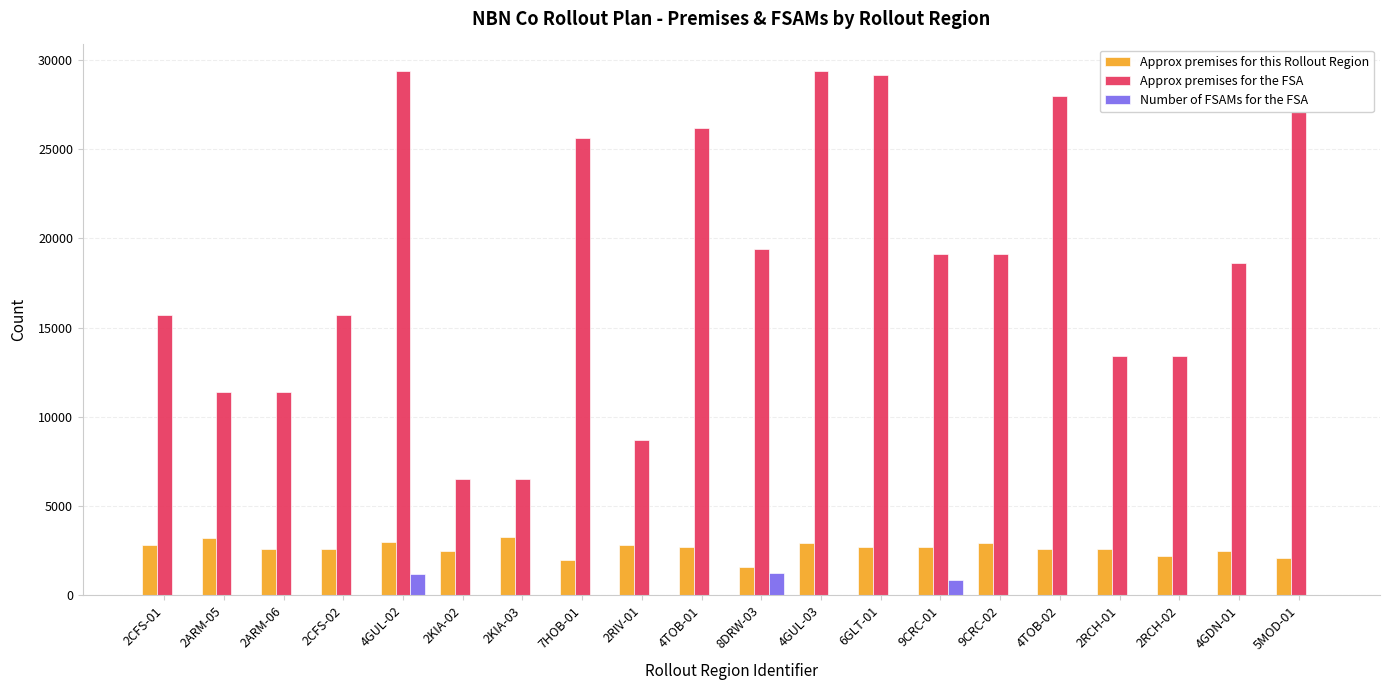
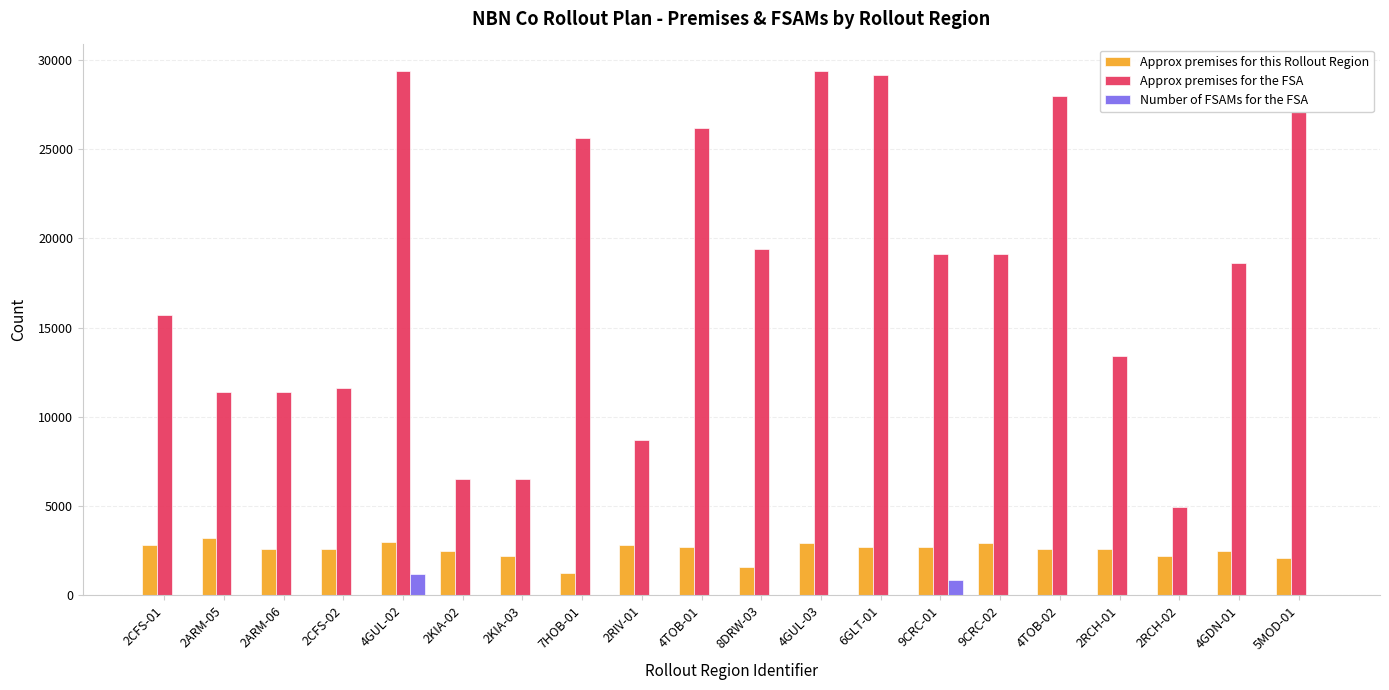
Approx premises for the FSA, 2CFS-02: 15700 -> 11600
Approx premises for this Rollout Region, 2KIA-03: 3200 -> 2200
Approx premises for this Rollout Region, 7HOB-01: 2000 -> 1200
Number of FSAMs for the FSA, 8DRW-03: 1200 -> 0
Approx premises for the FSA, 2RCH-02: 13400 -> 5000
